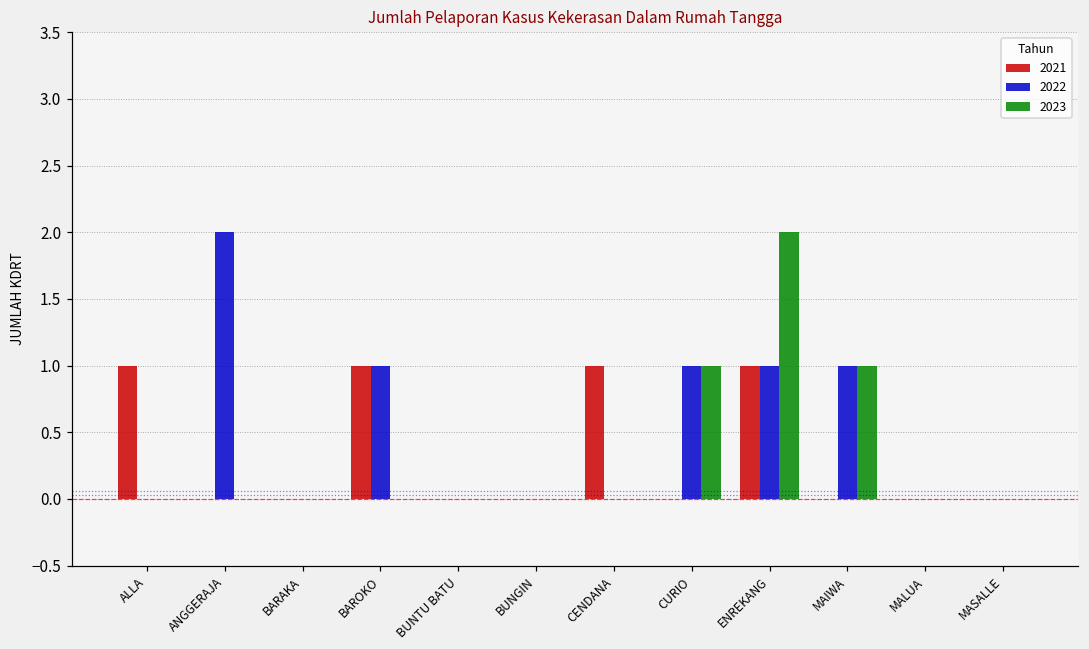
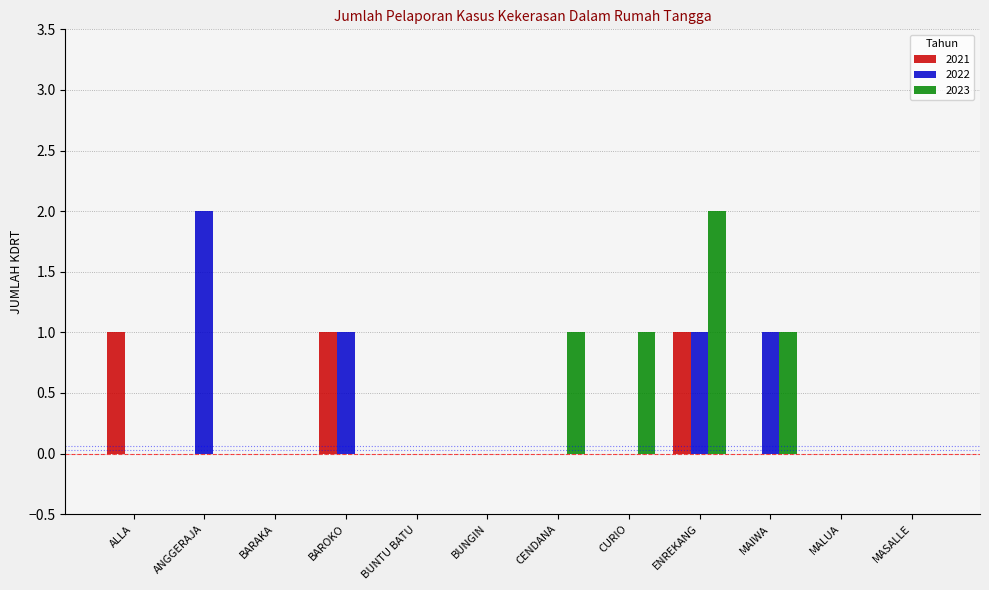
2021, CENDANA: 1 -> 0
2023, CENDANA: 0 -> 1
2022, CURIO: 1 -> 0
